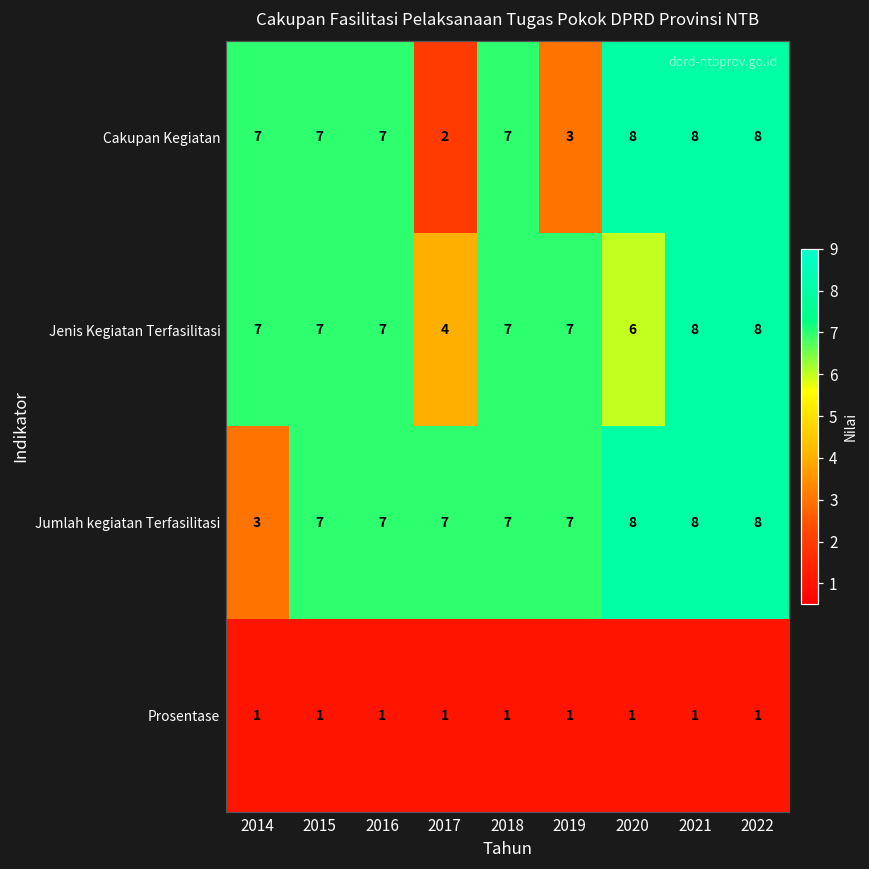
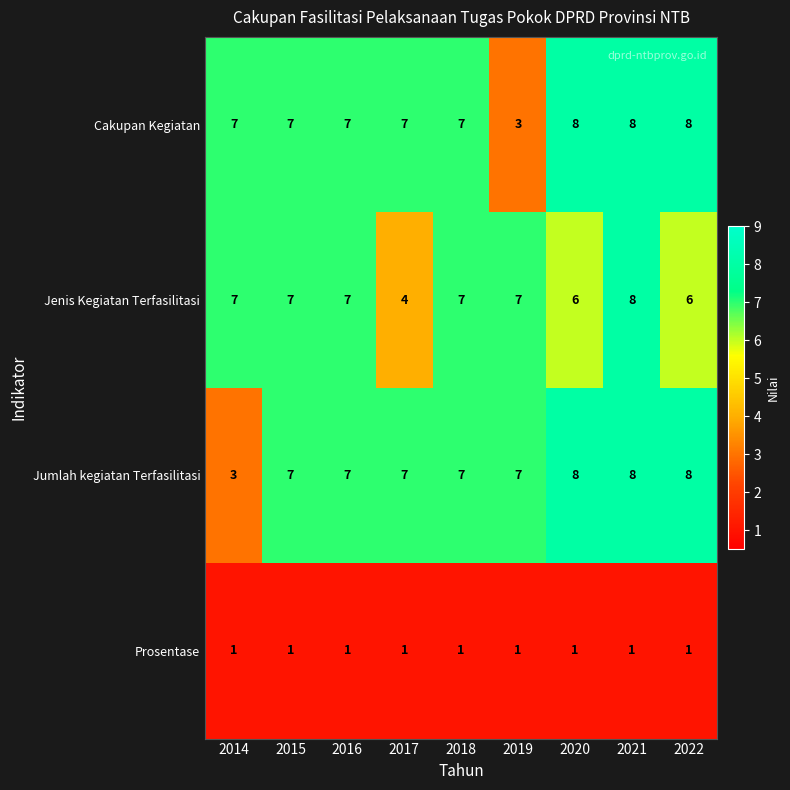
Cakupan Kegiatan, 2017: 2 -> 7
Jenis Kegiatan Terfasilitasi, 2022: 8 -> 6
